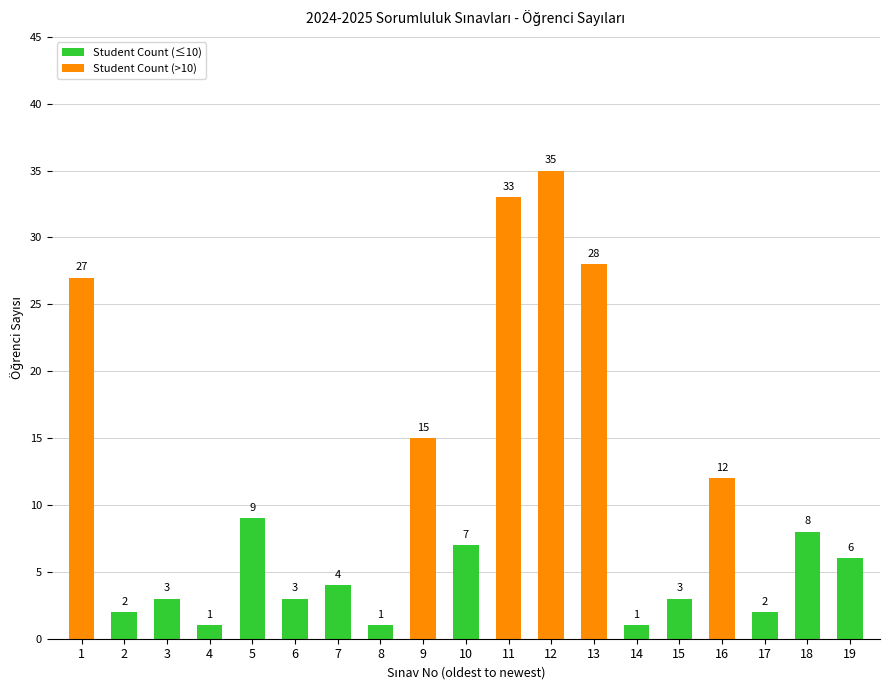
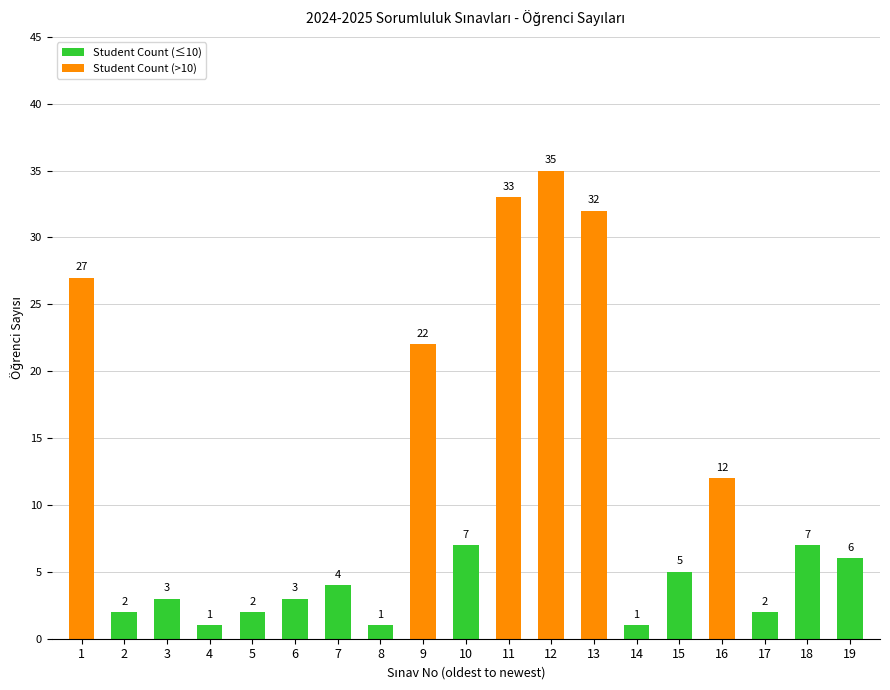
Student Count (≤10), 5: 9 -> 2
Student Count (>10), 9: 15 -> 22
Student Count (>10), 13: 28 -> 32
Student Count (≤10), 15: 3 -> 5
Student Count (≤10), 18: 8 -> 7
